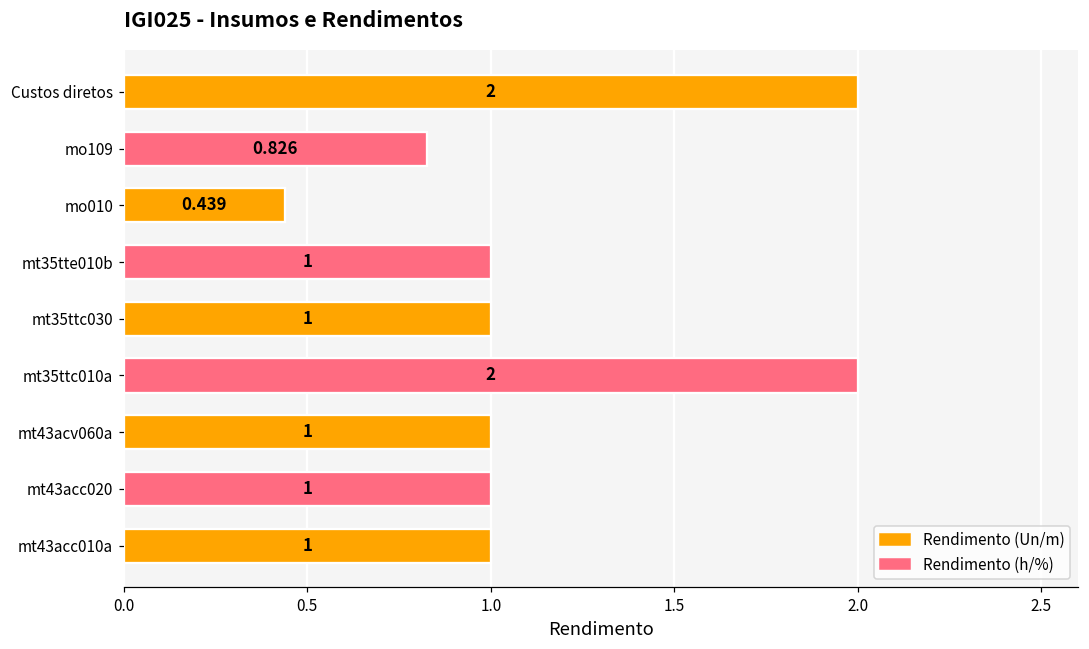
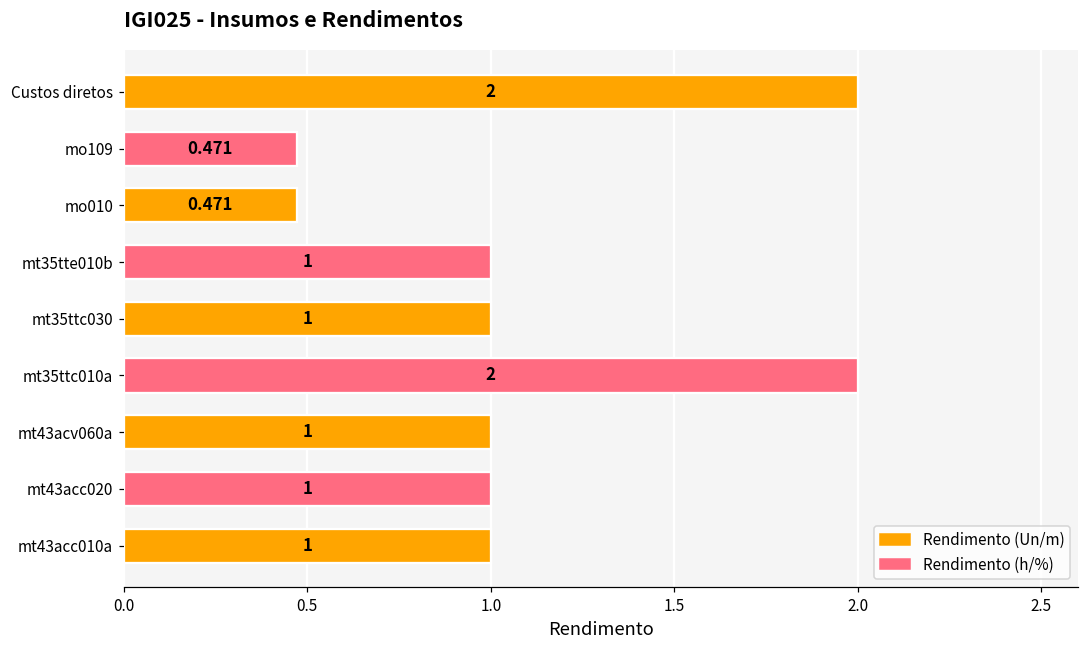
mo109: 0.826 -> 0.471
mo010: 0.439 -> 0.471
